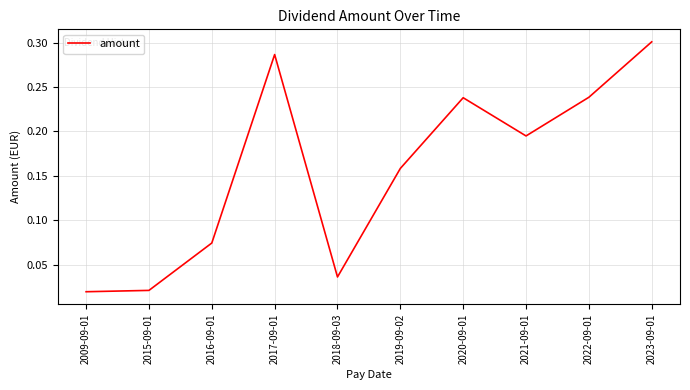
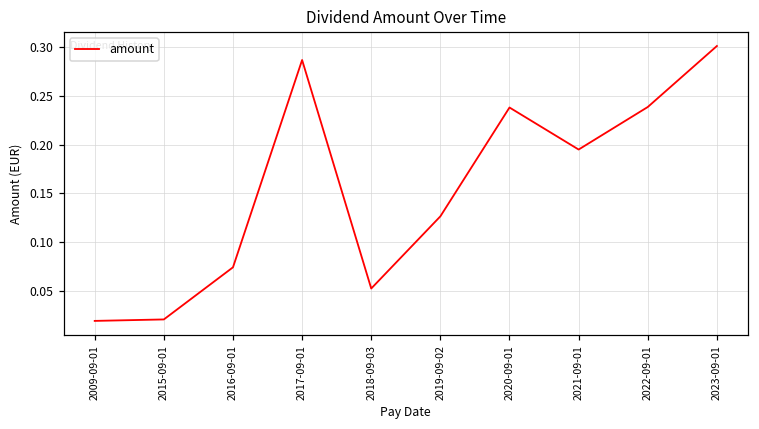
2018-09-03: 0.04 -> 0.05
2019-09-02: 0.16 -> 0.13
